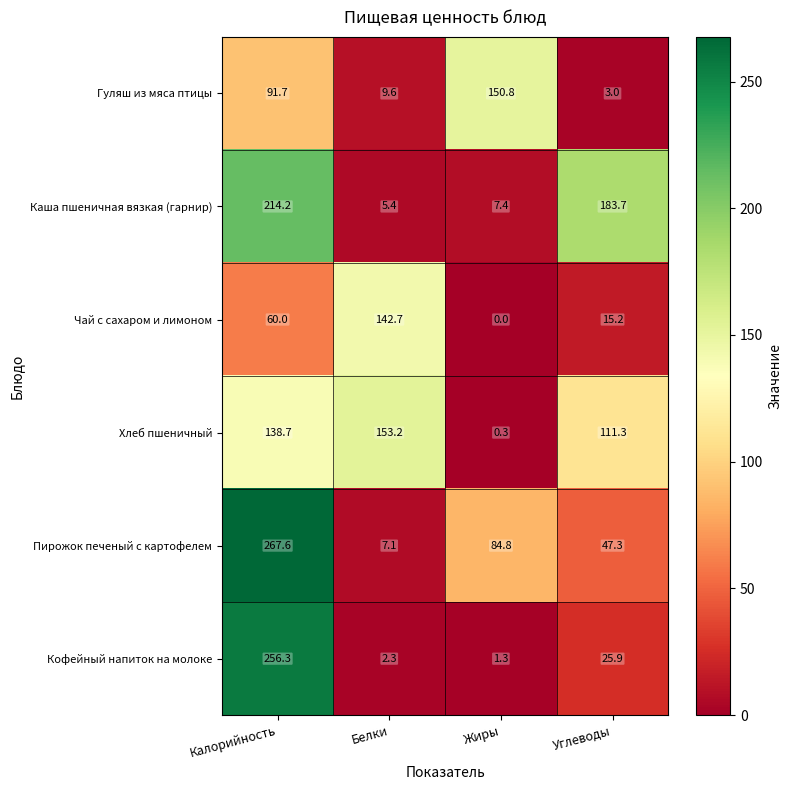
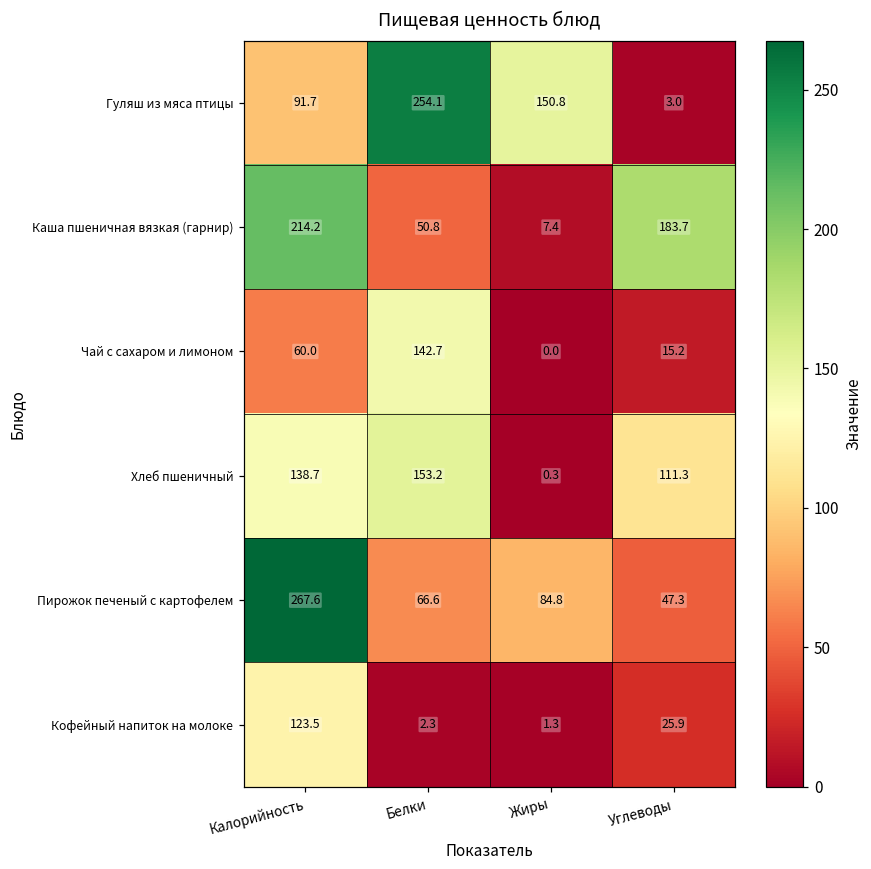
Гуляш из мяса птицы, Белки: 9.6 -> 254.1
Каша пшеничная вязкая (гарнир), Белки: 5.4 -> 50.8
Пирожок печеный с картофелем, Белки: 7.1 -> 66.6
Кофейный напиток на молоке, Калорийность: 256.3 -> 123.5
